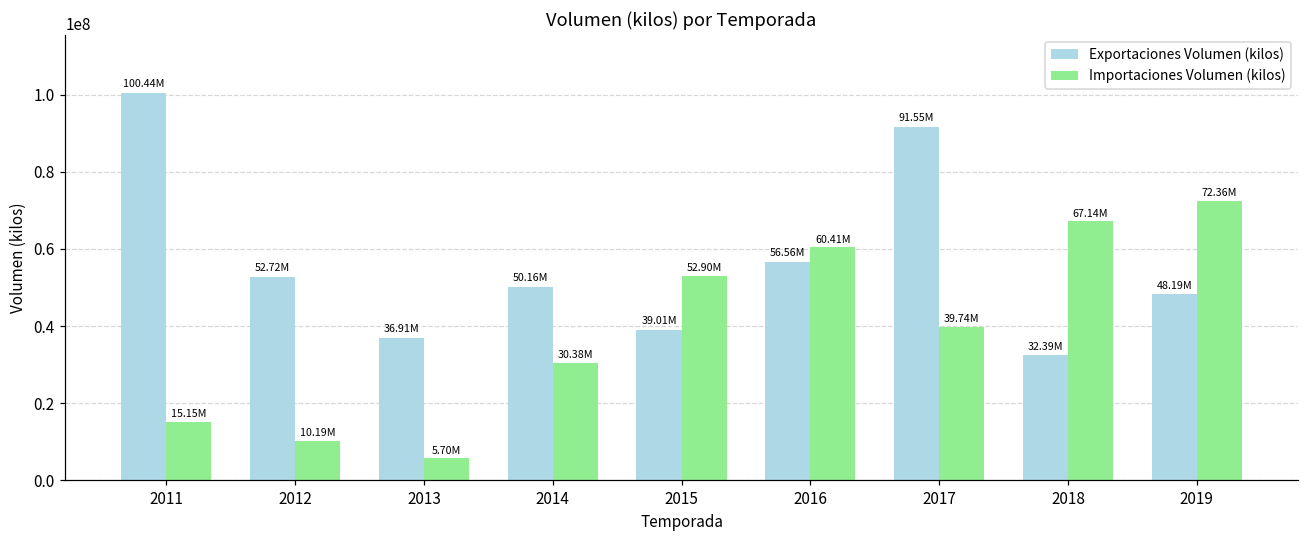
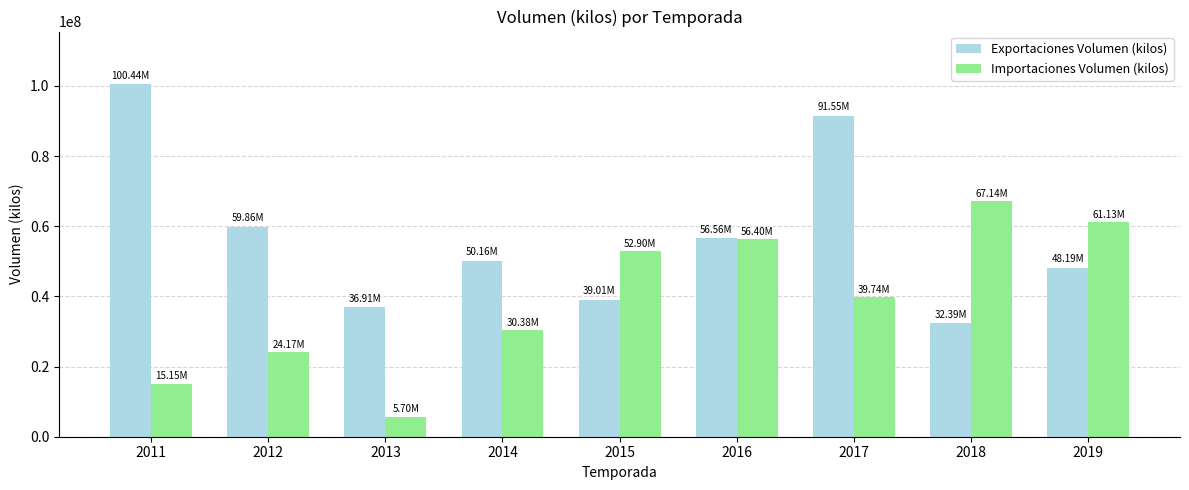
Exportaciones Volumen (kilos), 2012: 52.72M -> 59.86M
Importaciones Volumen (kilos), 2012: 10.19M -> 24.17M
Importaciones Volumen (kilos), 2016: 60.41M -> 56.40M
Importaciones Volumen (kilos), 2019: 72.36M -> 61.13M
